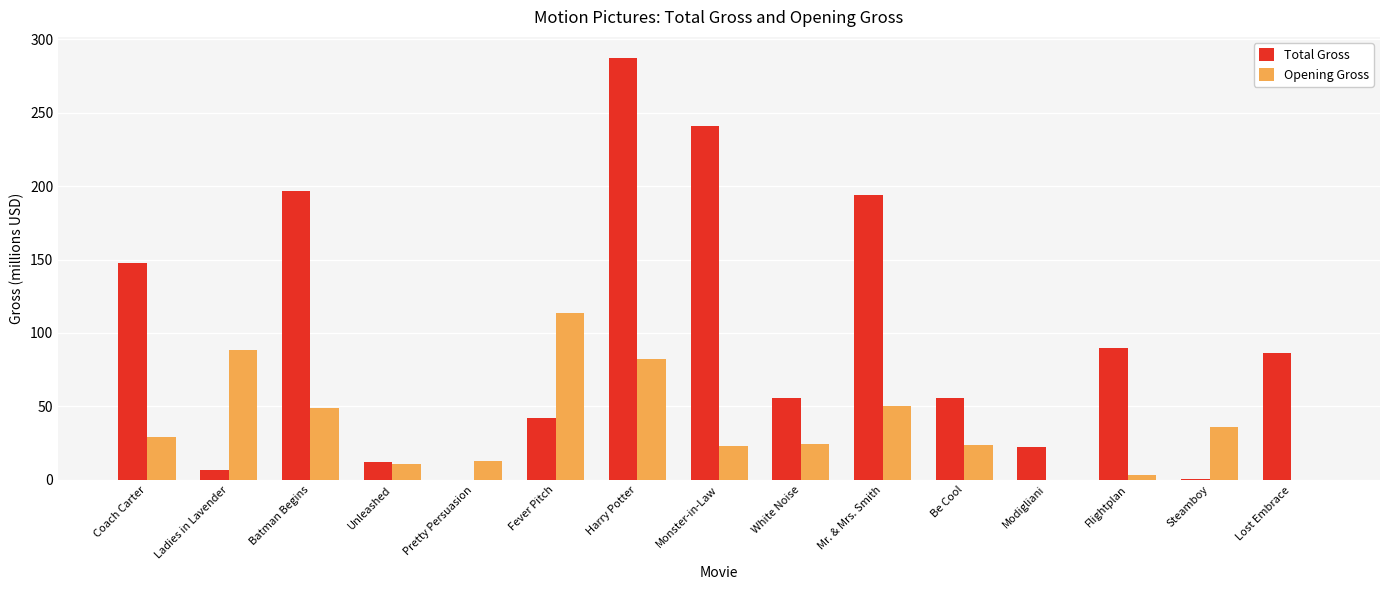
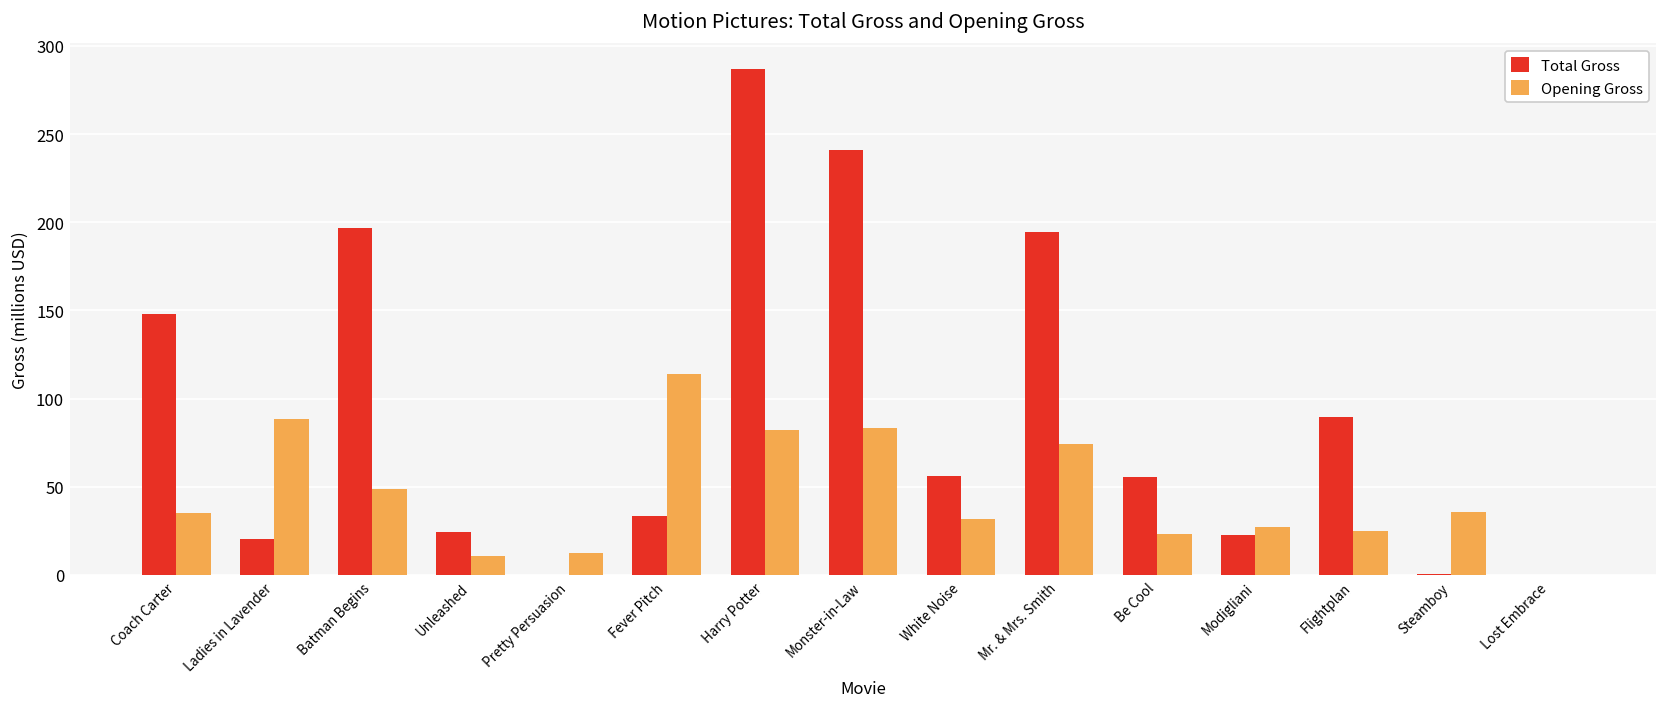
Opening Gross, Coach Carter: 29 -> 35
Total Gross, Ladies in Lavender: 7 -> 20
Total Gross, Unleashed: 12 -> 24
Total Gross, Fever Pitch: 42 -> 33
Opening Gross, Monster-in-Law: 23 -> 84
Opening Gross, White Noise: 24 -> 32
Opening Gross, Mr. & Mrs. Smith: 50 -> 75
Opening Gross, Modigliani: 0 -> 27
Opening Gross, Flightplan: 3 -> 25
Total Gross, Lost Embrace: 87 -> 0
